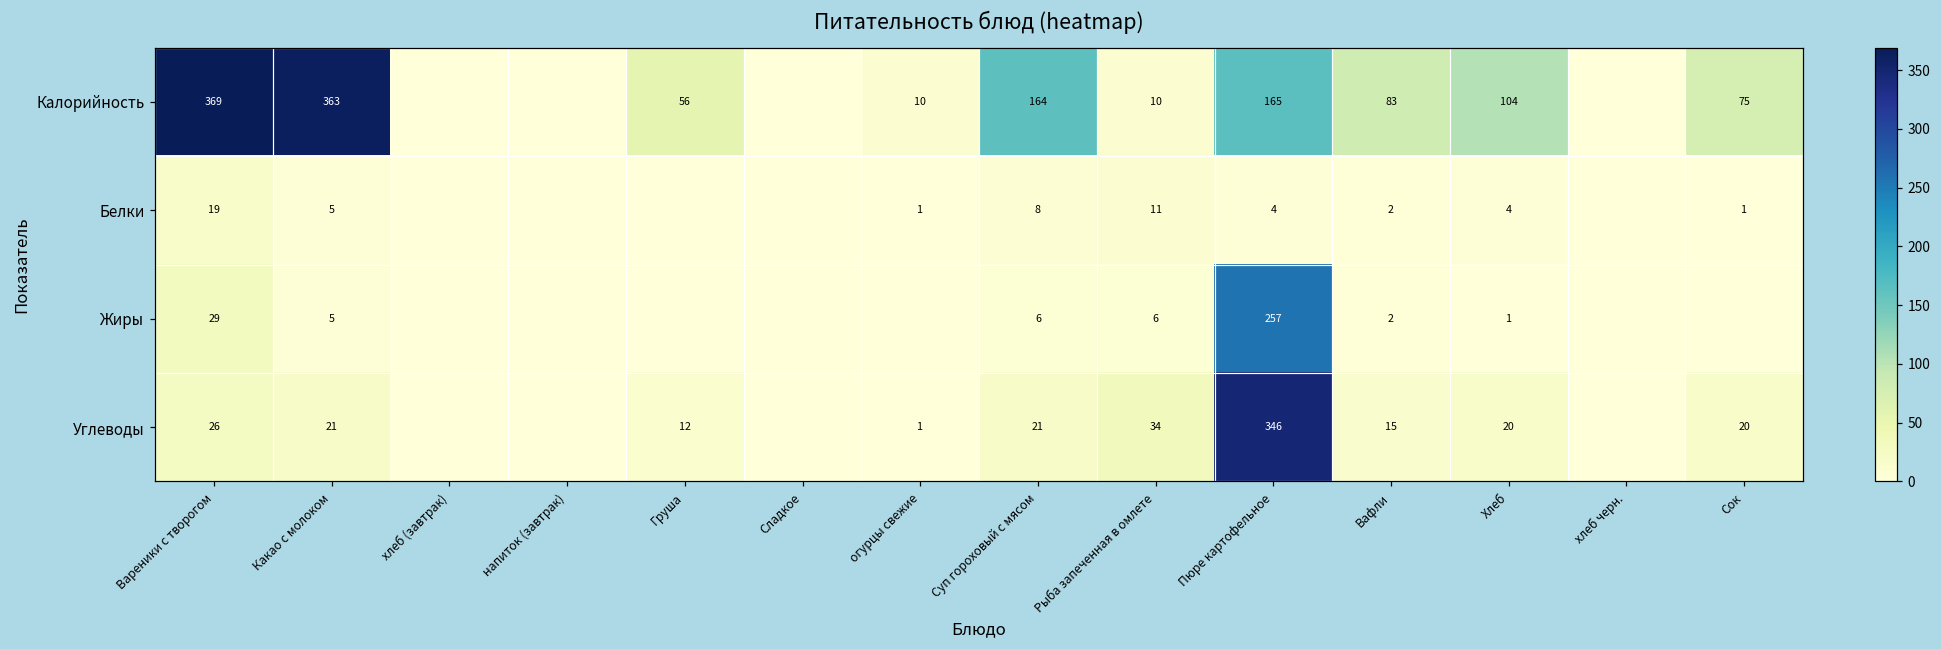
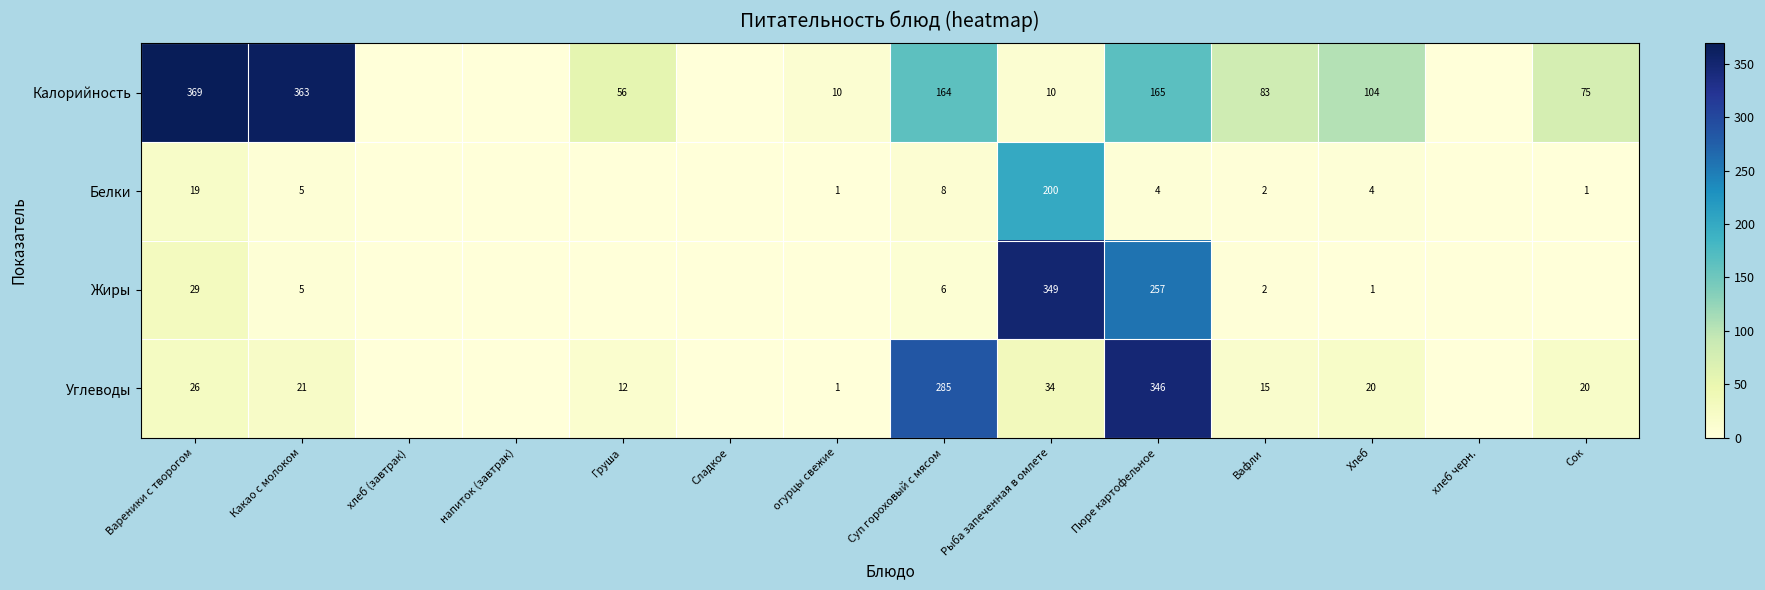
Белки, Рыба запеченная в омлете: 11 -> 200
Жиры, Рыба запеченная в омлете: 6 -> 349
Углеводы, Суп гороховый с мясом: 21 -> 285
